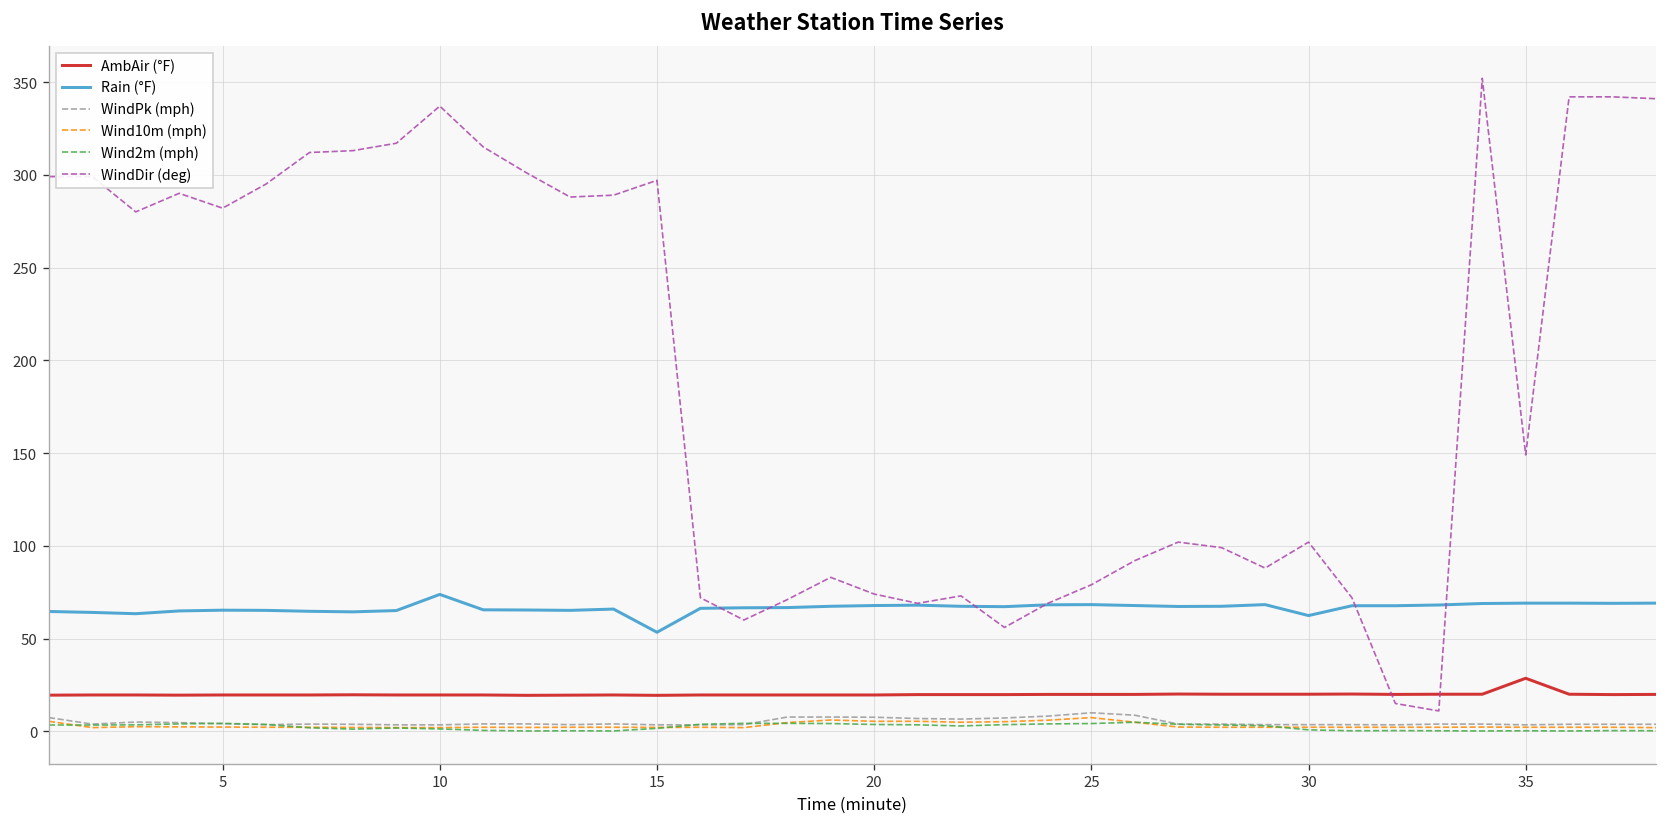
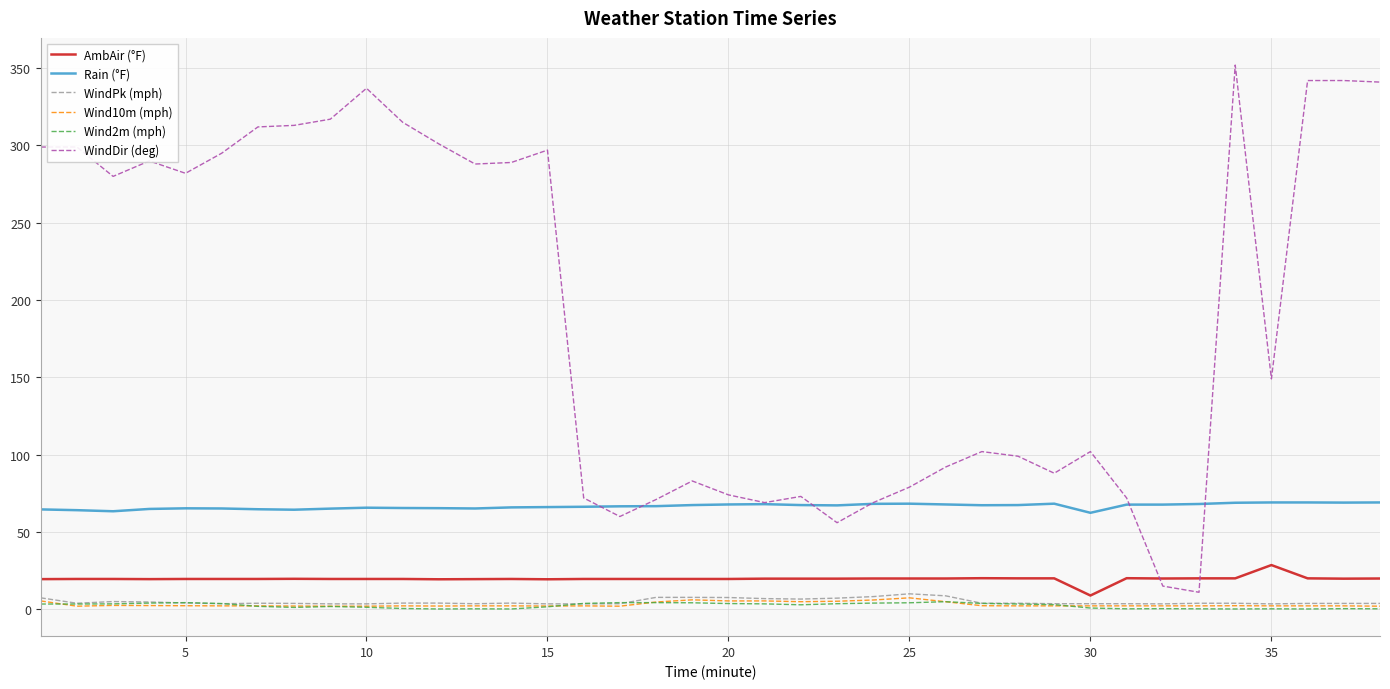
Rain (°F), 10: 74 -> 66
Rain (°F), 15: 53 -> 66
AmbAir (°F), 30: 20 -> 9
